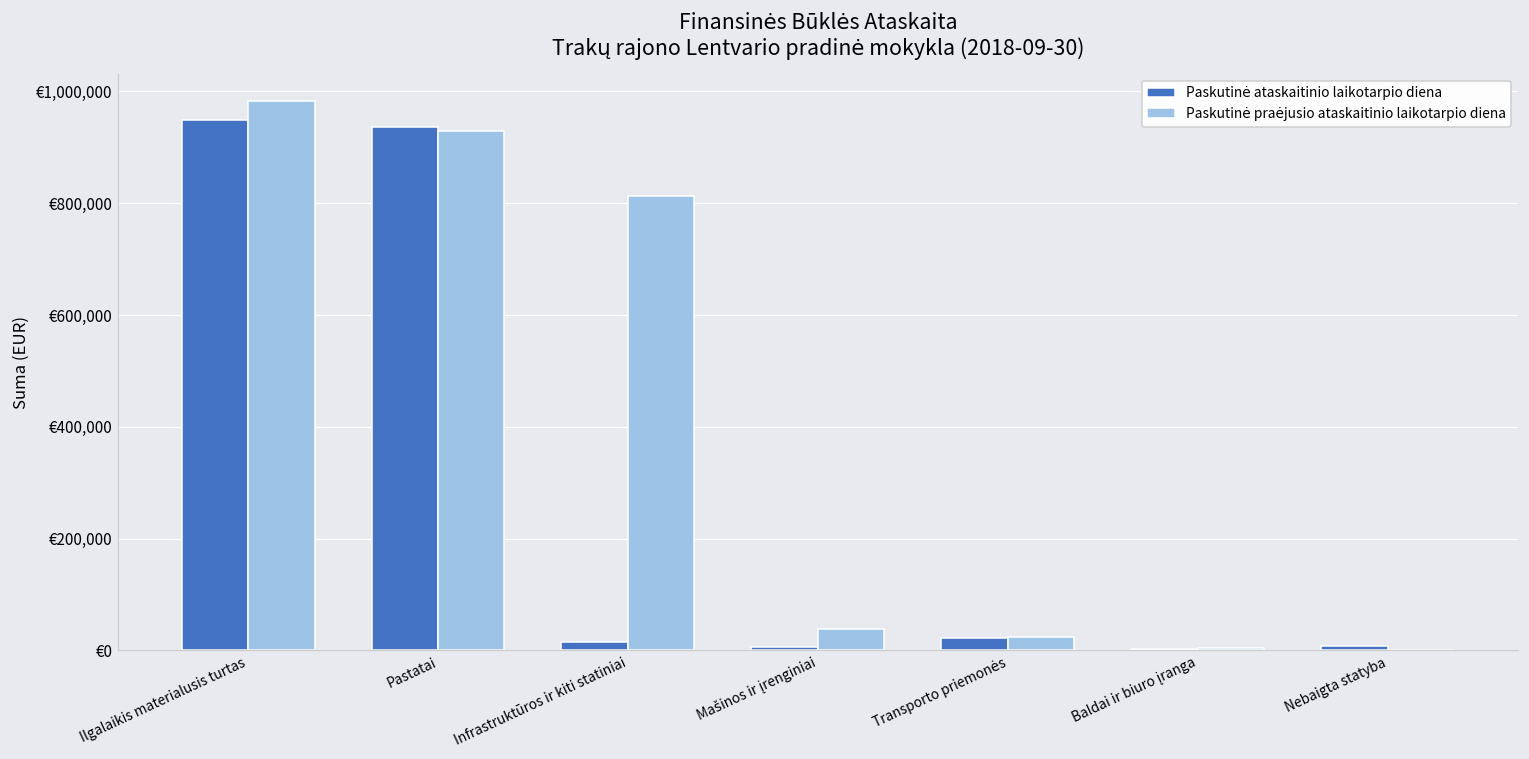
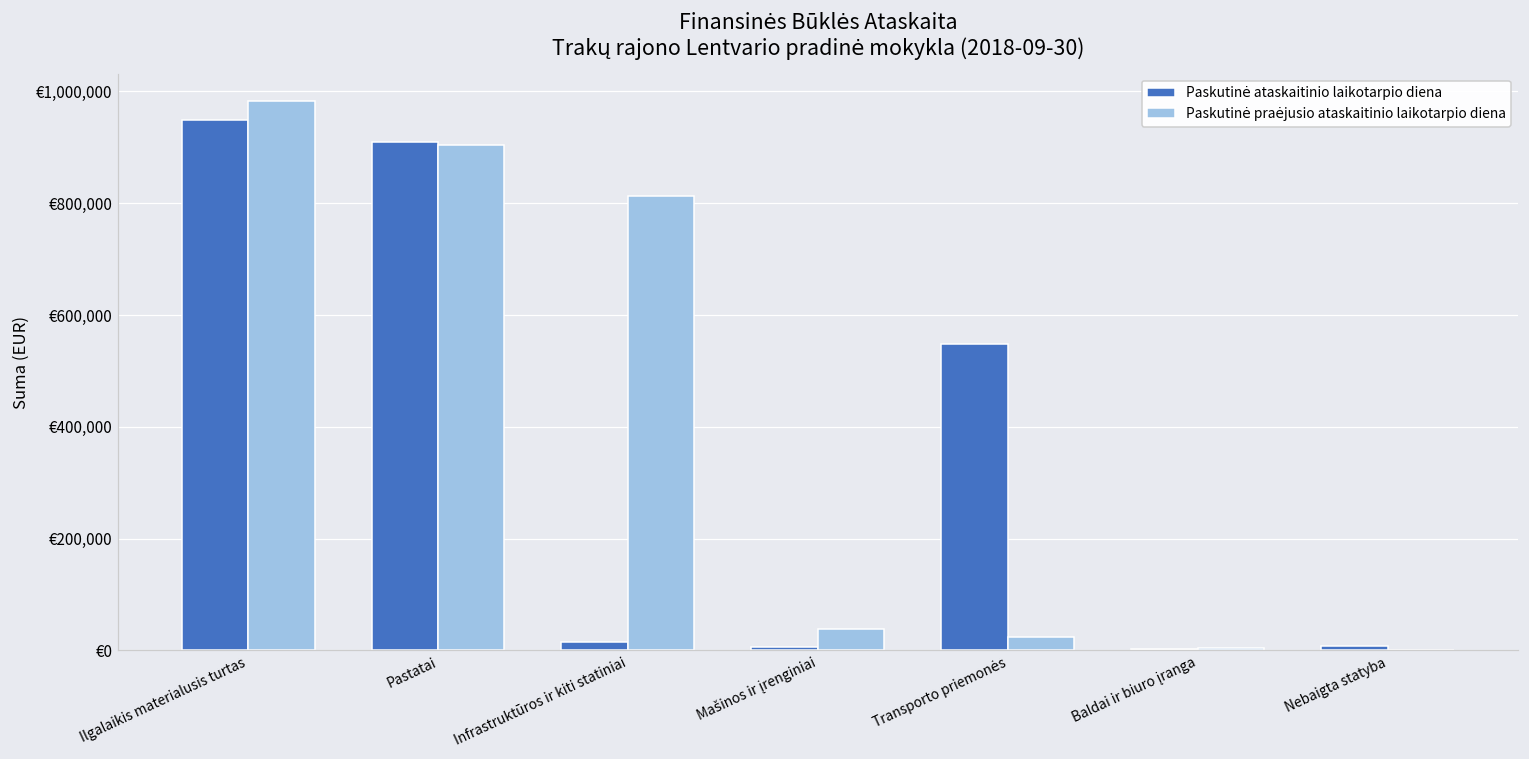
Paskutinė ataskaitinio laikotarpio diena, Pastatai: €940,000 -> €910,000
Paskutinė praėjusio ataskaitinio laikotarpio diena, Pastatai: €930,000 -> €900,000
Paskutinė ataskaitinio laikotarpio diena, Transporto priemonės: €20,000 -> €550,000
